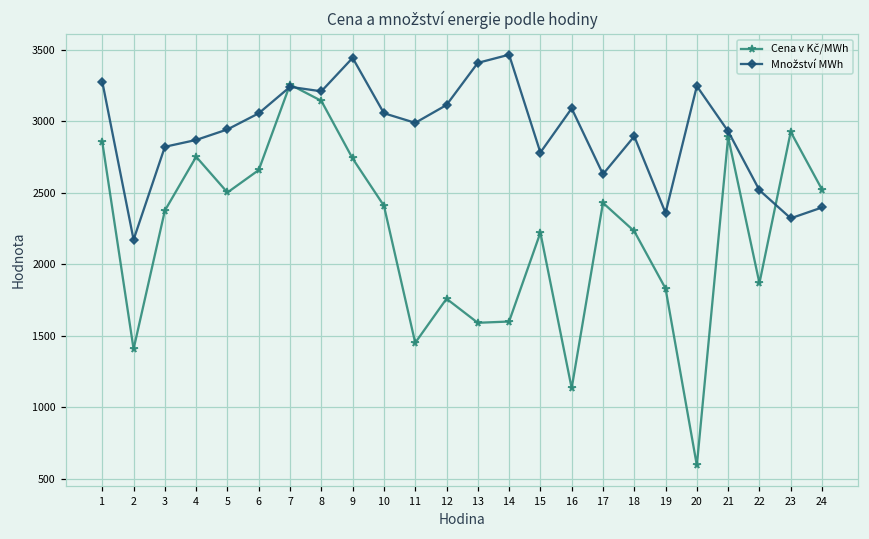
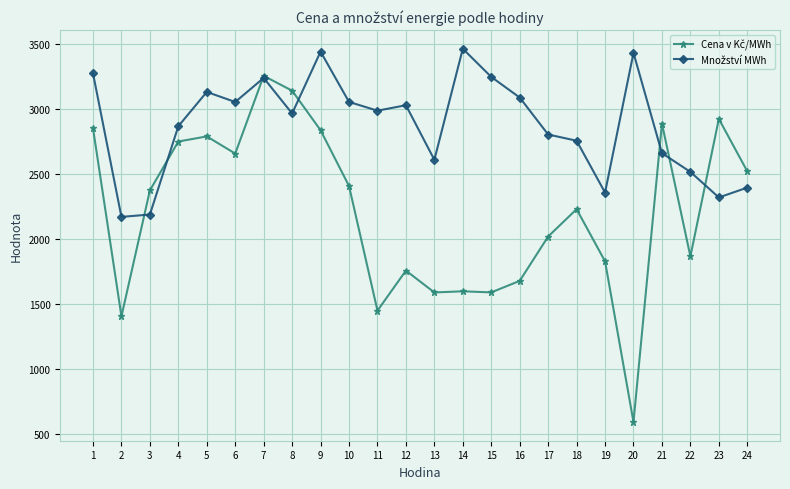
Množství MWh, 3: 2820 -> 2190
Cena v Kč/MWh, 5: 2500 -> 2790
Množství MWh, 5: 2940 -> 3130
Množství MWh, 8: 3210 -> 2970
Cena v Kč/MWh, 9: 2740 -> 2840
Množství MWh, 12: 3110 -> 3030
Množství MWh, 13: 3410 -> 2610
Cena v Kč/MWh, 15: 2220 -> 1590
Množství MWh, 15: 2780 -> 3250
Cena v Kč/MWh, 16: 1130 -> 1680
Cena v Kč/MWh, 17: 2430 -> 2020
Množství MWh, 17: 2630 -> 2800
Množství MWh, 18: 2890 -> 2760
Množství MWh, 20: 3250 -> 3430
Množství MWh, 21: 2930 -> 2660
